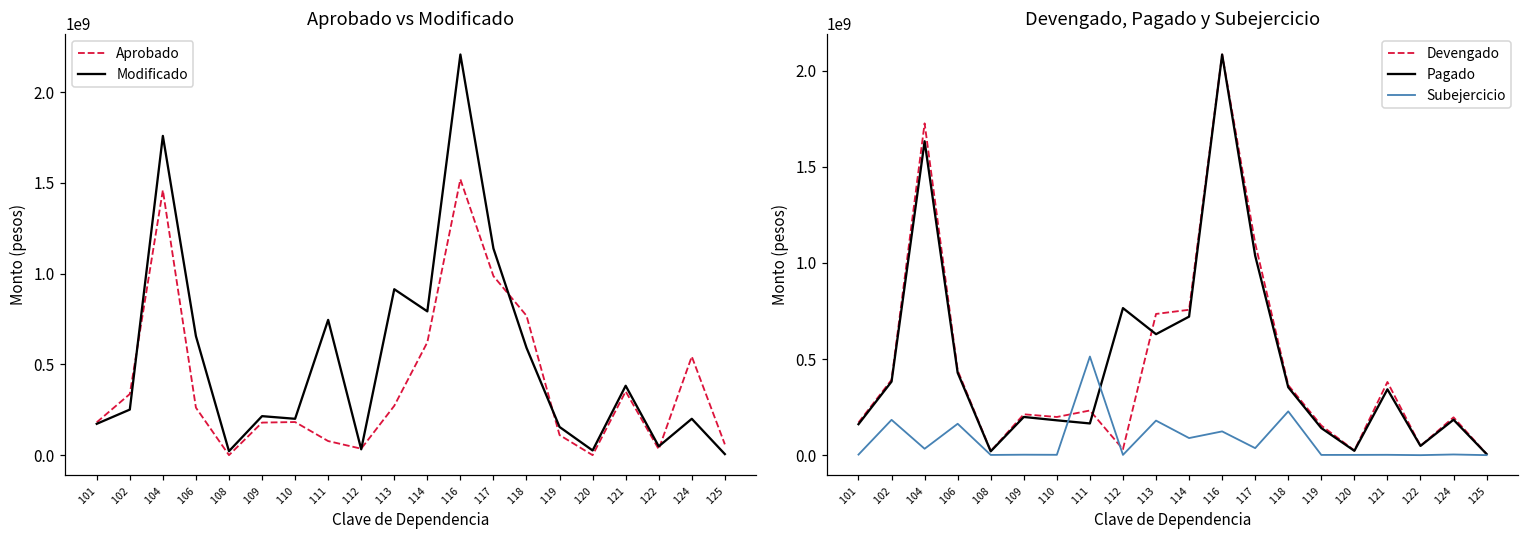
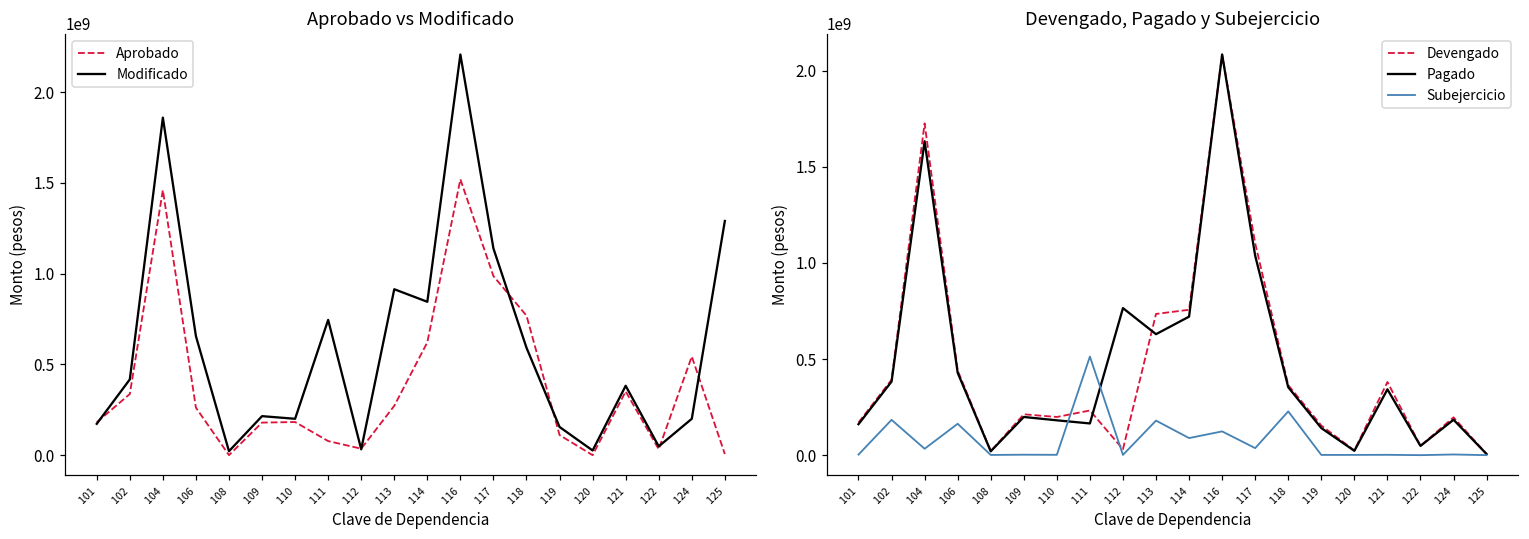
Aprobado vs Modificado, Modificado, 102: 250000000 -> 420000000
Aprobado vs Modificado, Modificado, 104: 1760000000 -> 1860000000
Aprobado vs Modificado, Modificado, 114: 790000000 -> 840000000
Aprobado vs Modificado, Aprobado, 125: 60000000 -> 10000000
Aprobado vs Modificado, Modificado, 125: 10000000 -> 1290000000
